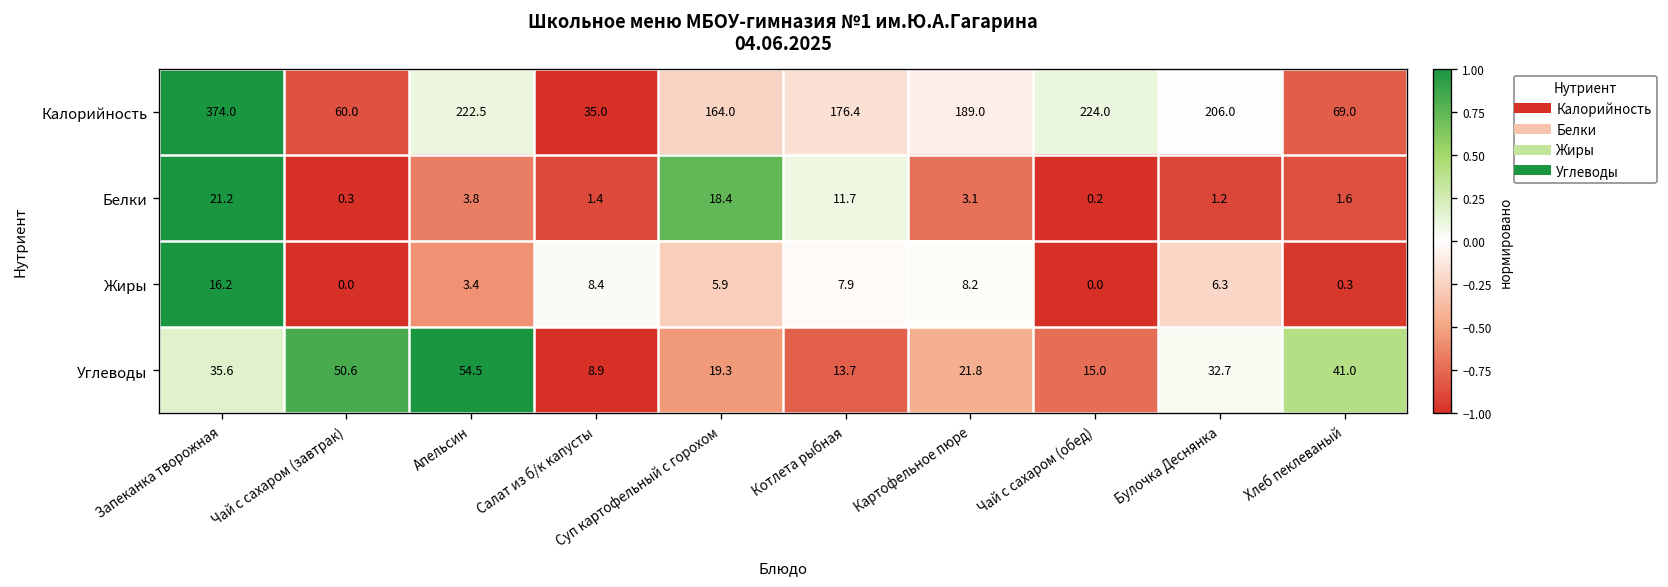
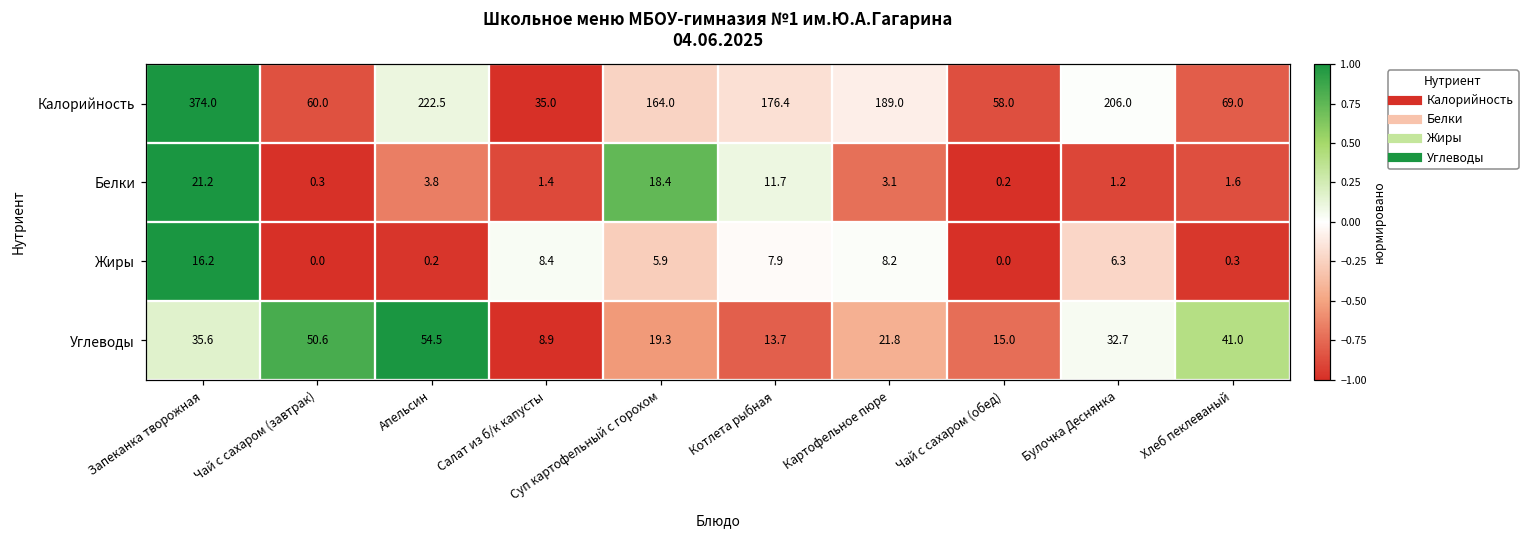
Калорийность, Чай с сахаром (обед): 224.0 -> 58.0
Жиры, Апельсин: 3.4 -> 0.2
